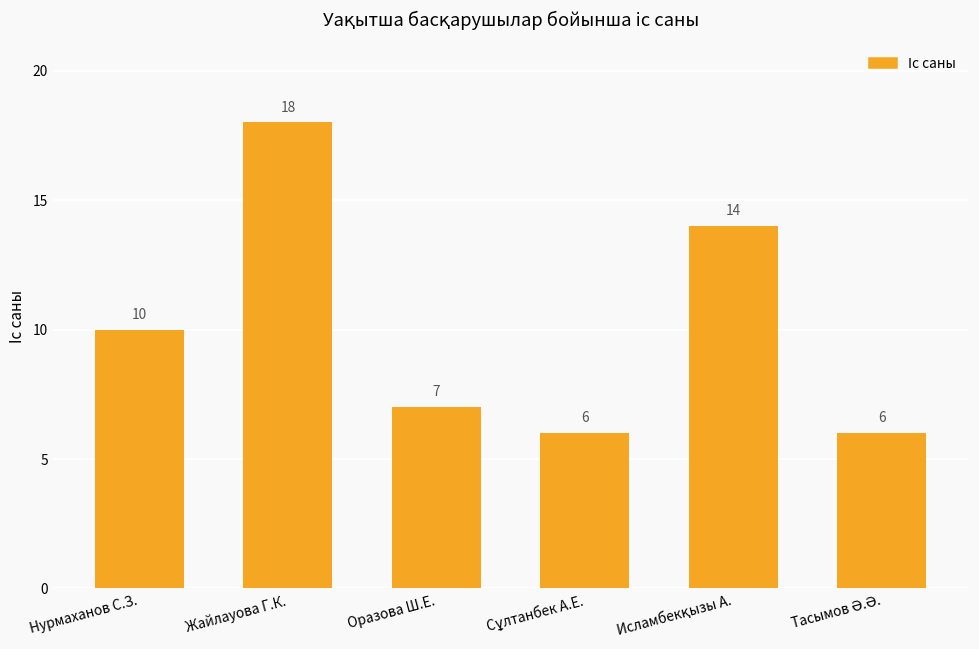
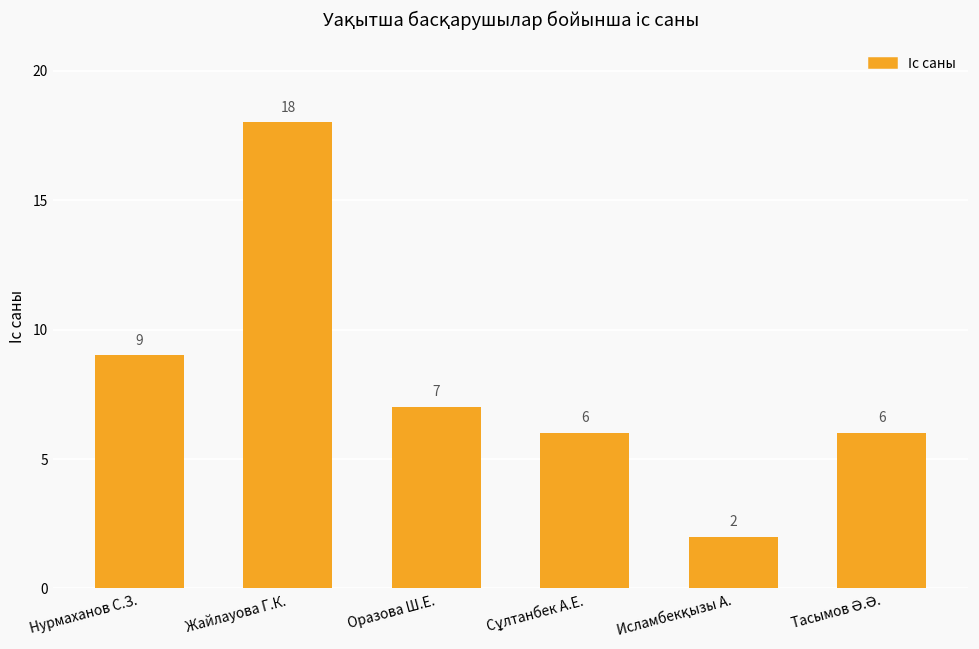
Нурмаханов С.З.: 10 -> 9
Исламбекқызы А.: 14 -> 2
